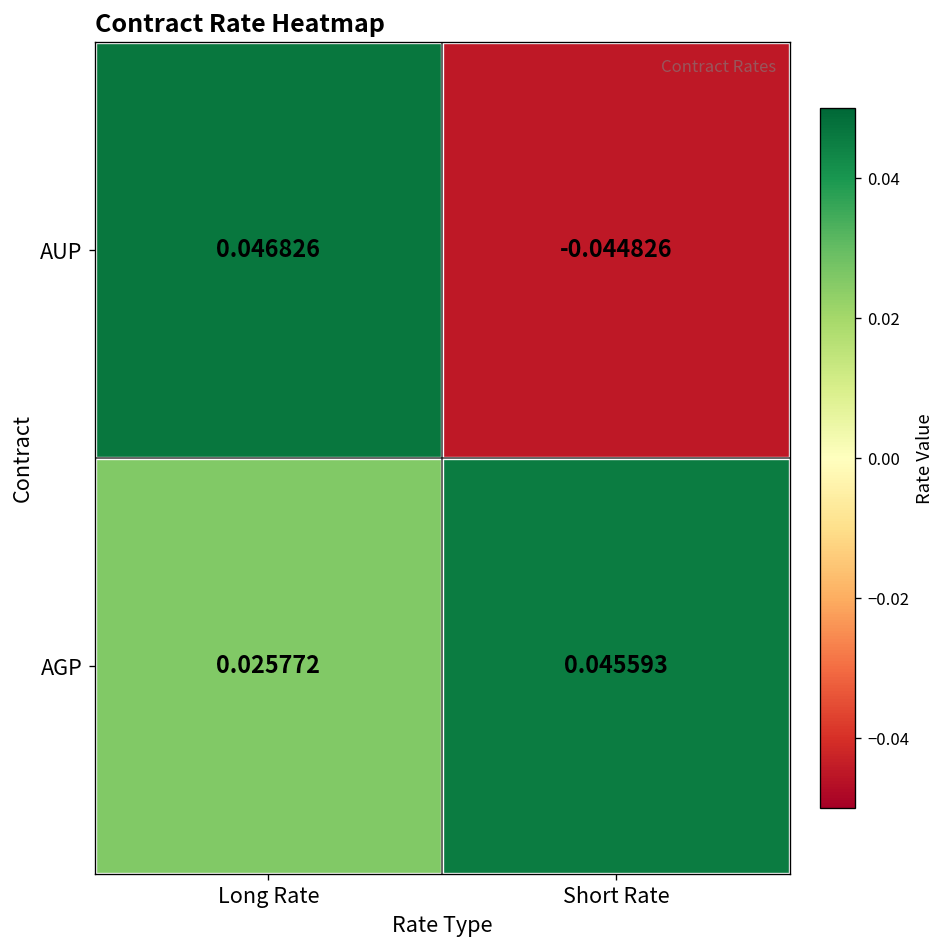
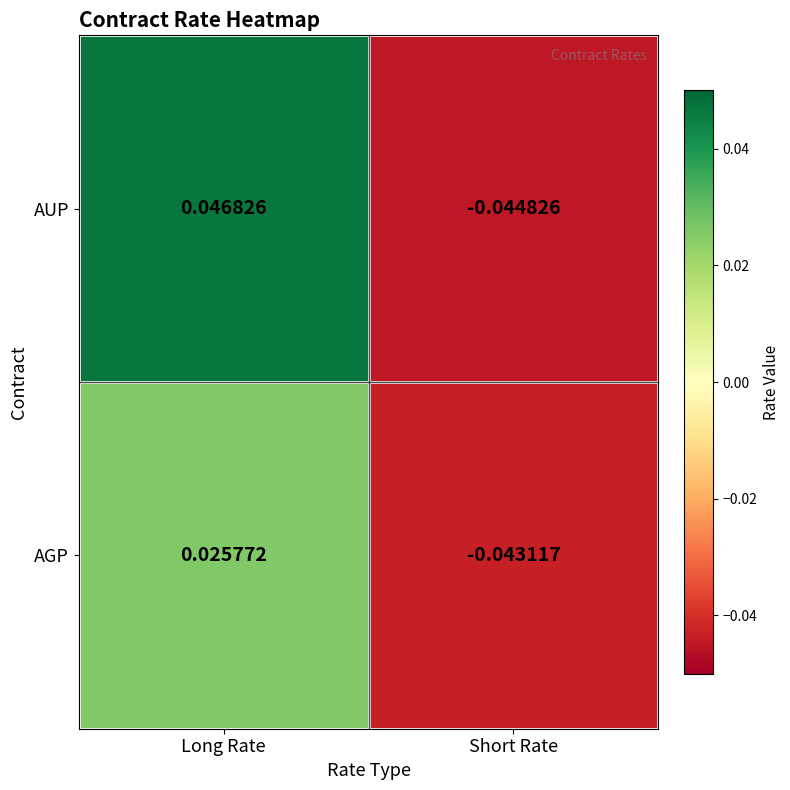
AGP, Short Rate: 0.045593 -> -0.043117
